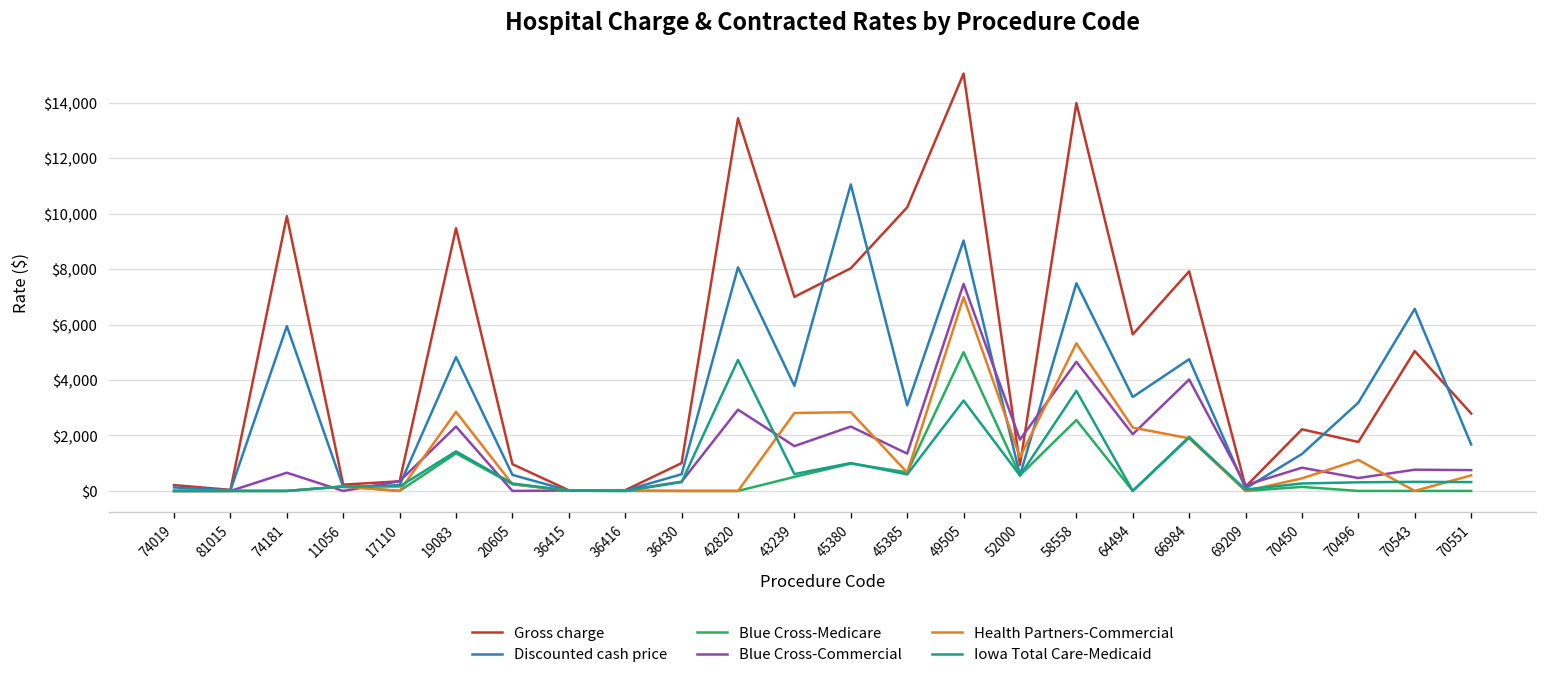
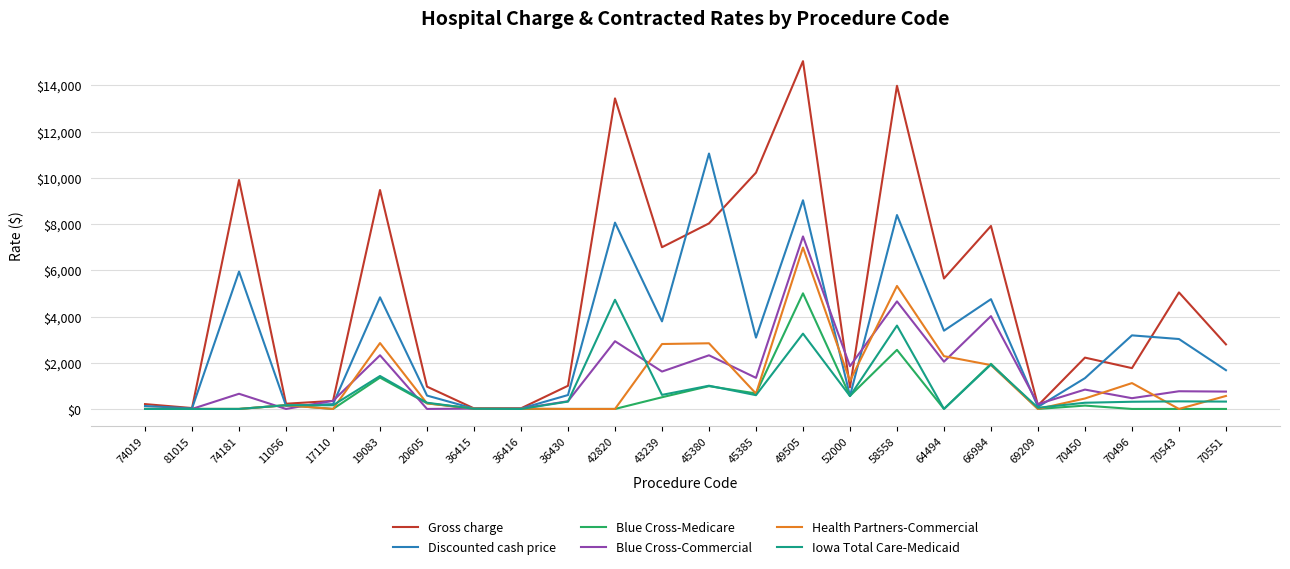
Discounted cash price, 58558: $7,500 -> $8,400
Discounted cash price, 70543: $6,600 -> $3,000
